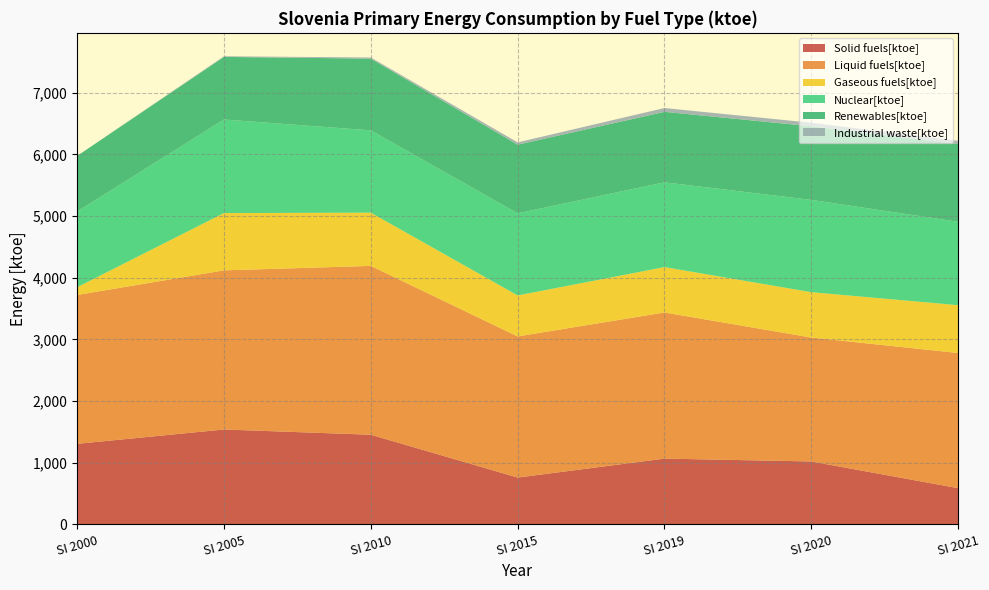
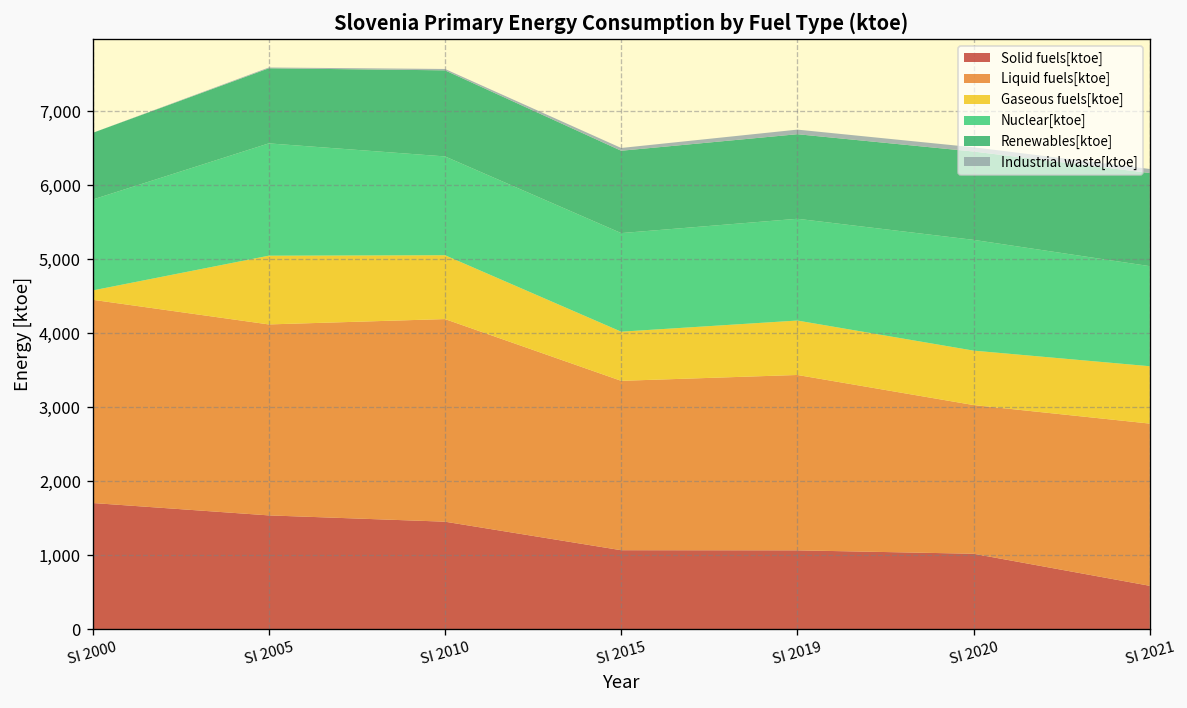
Solid fuels[ktoe], SI 2000: 1,300 -> 1,700
Liquid fuels[ktoe], SI 2000: 2,400 -> 2,700
Solid fuels[ktoe], SI 2015: 800 -> 1,100
